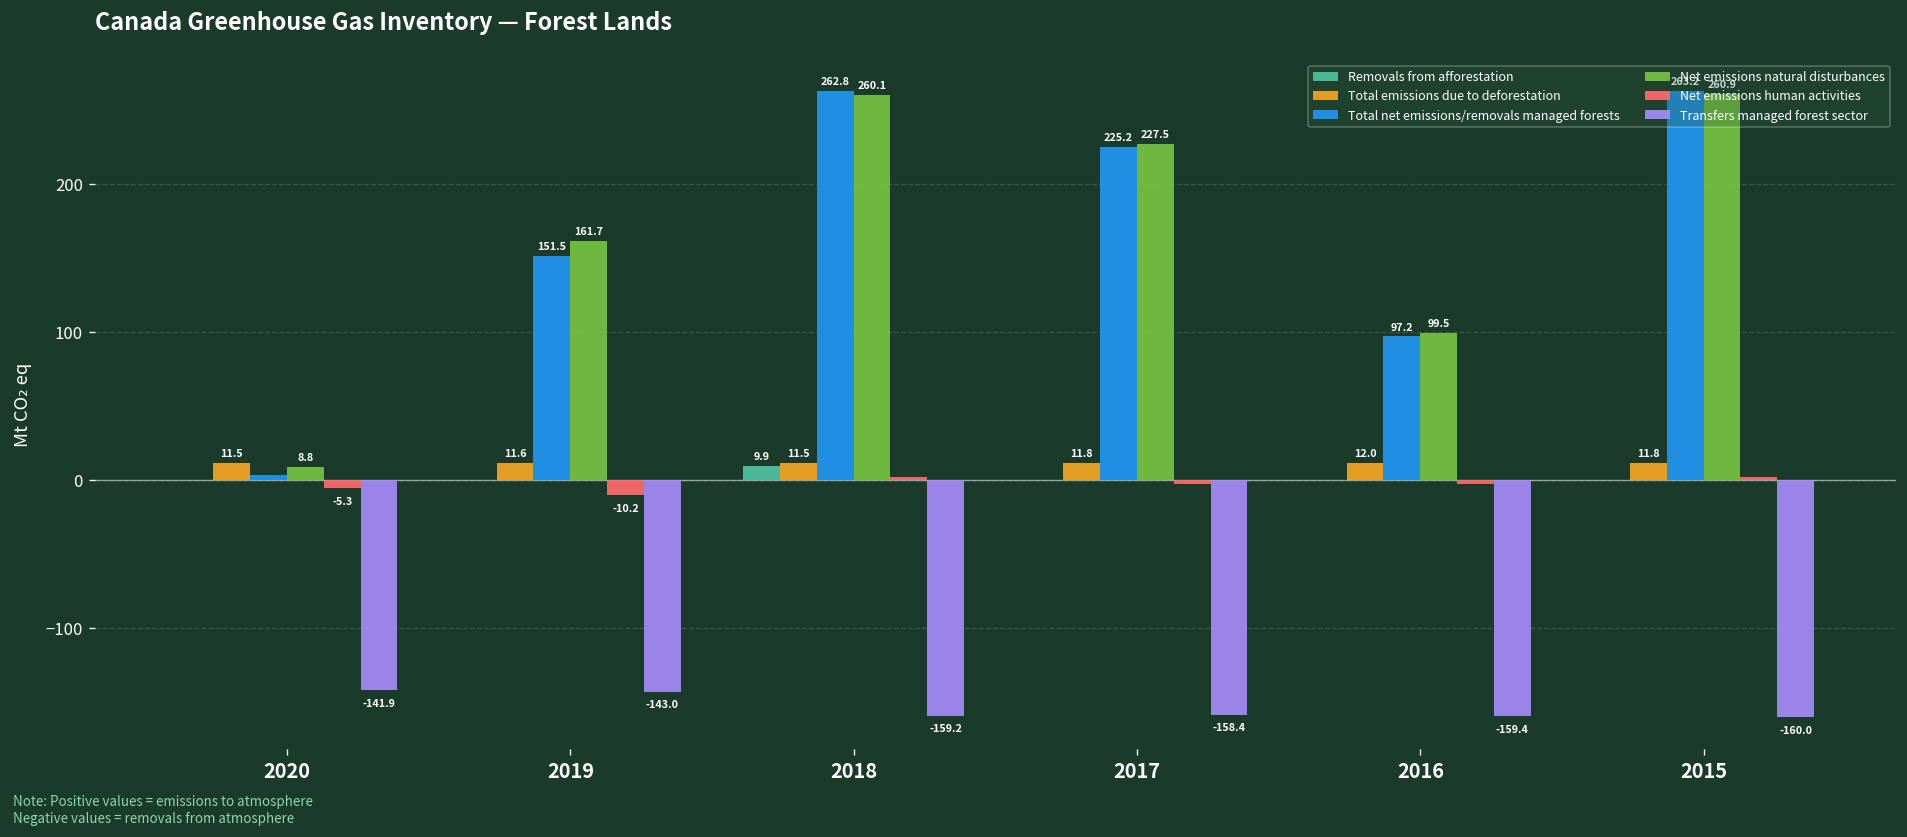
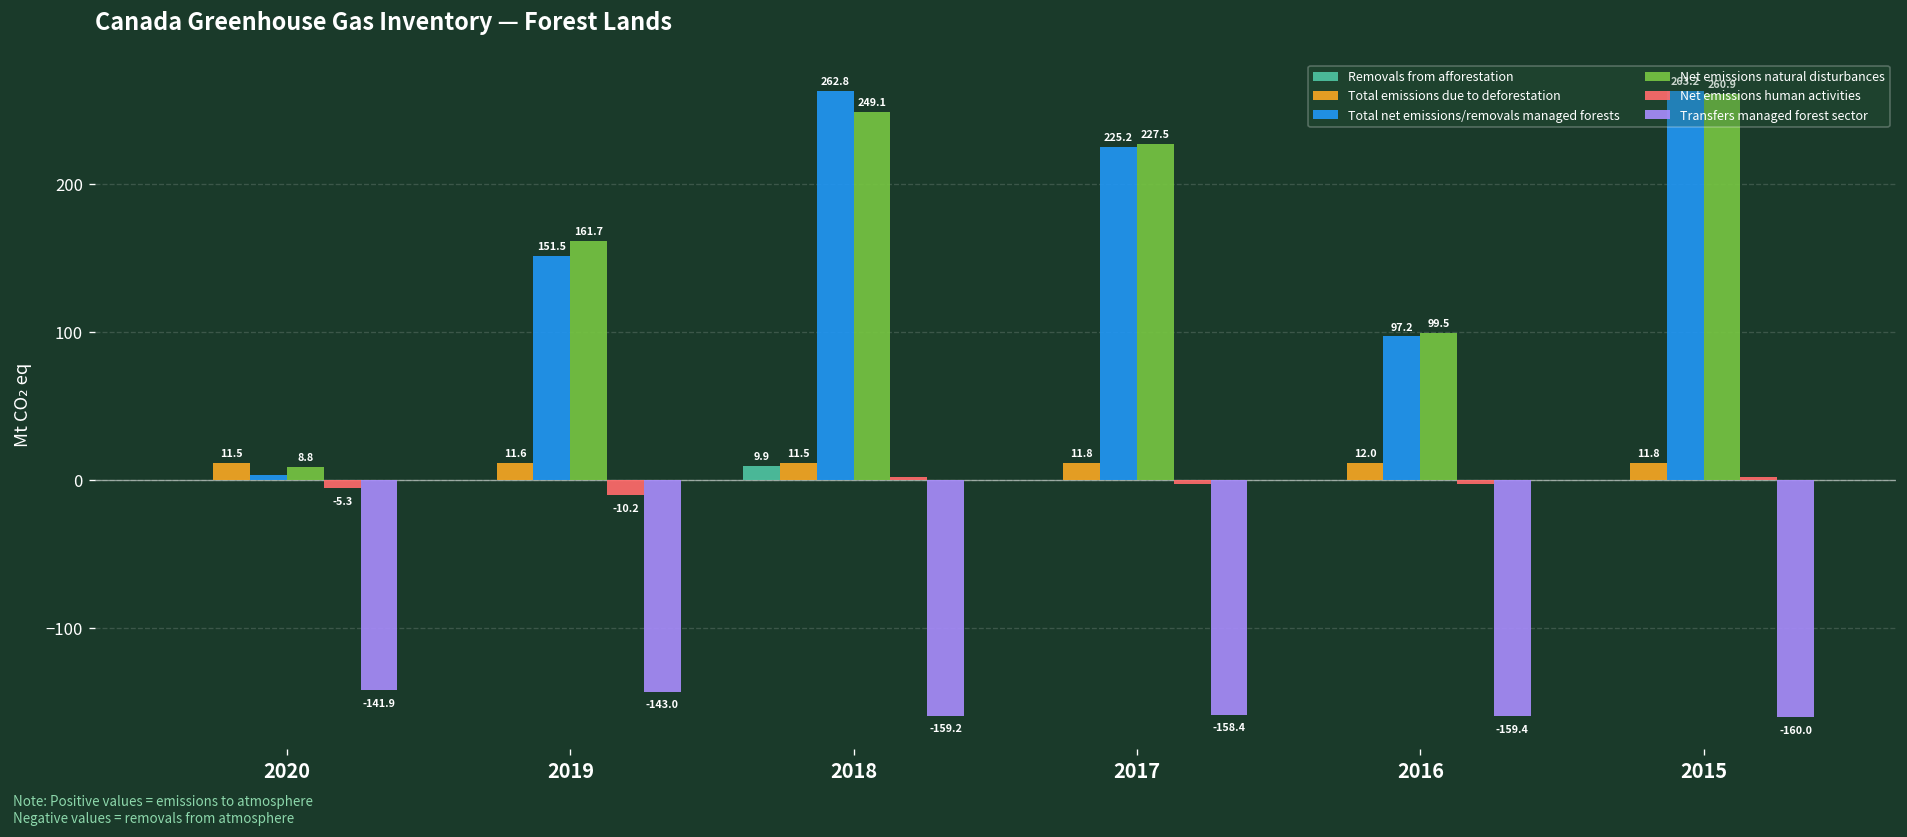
Net emissions natural disturbances, 2018: 260.1 -> 249.1
